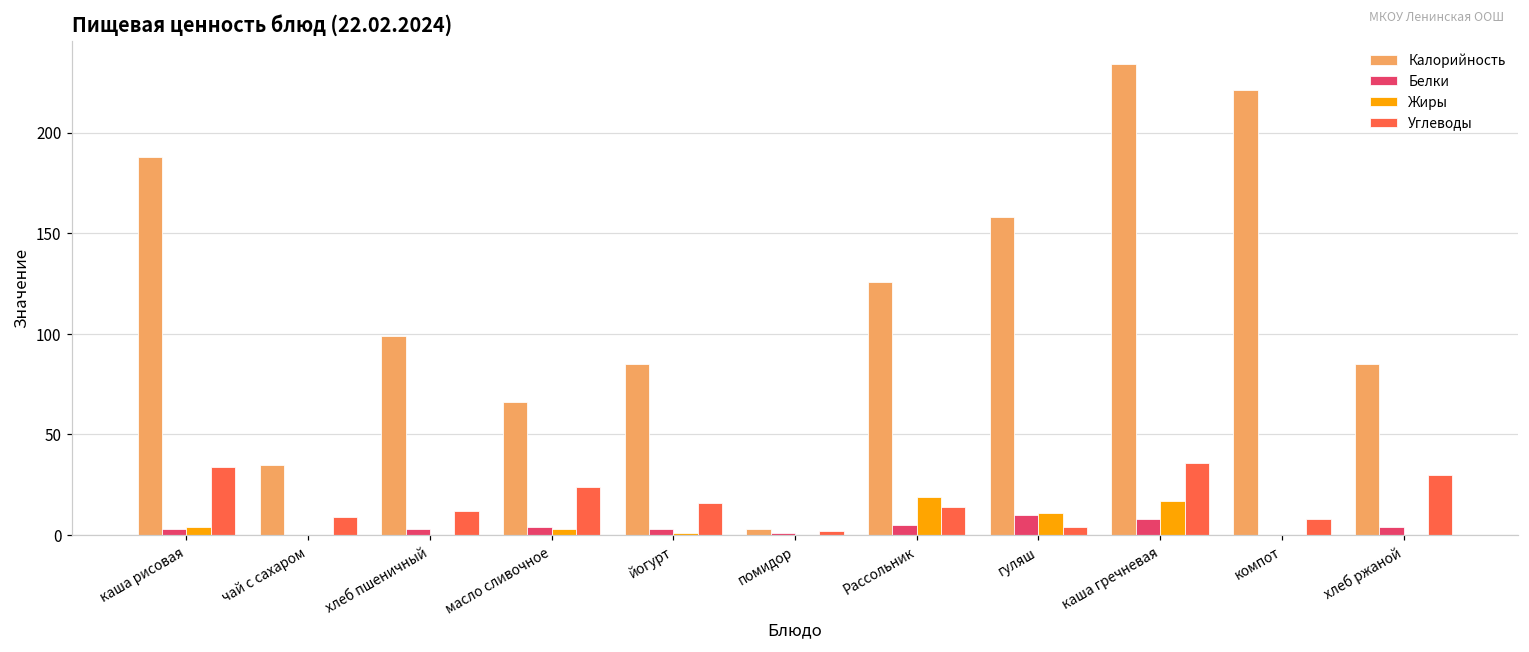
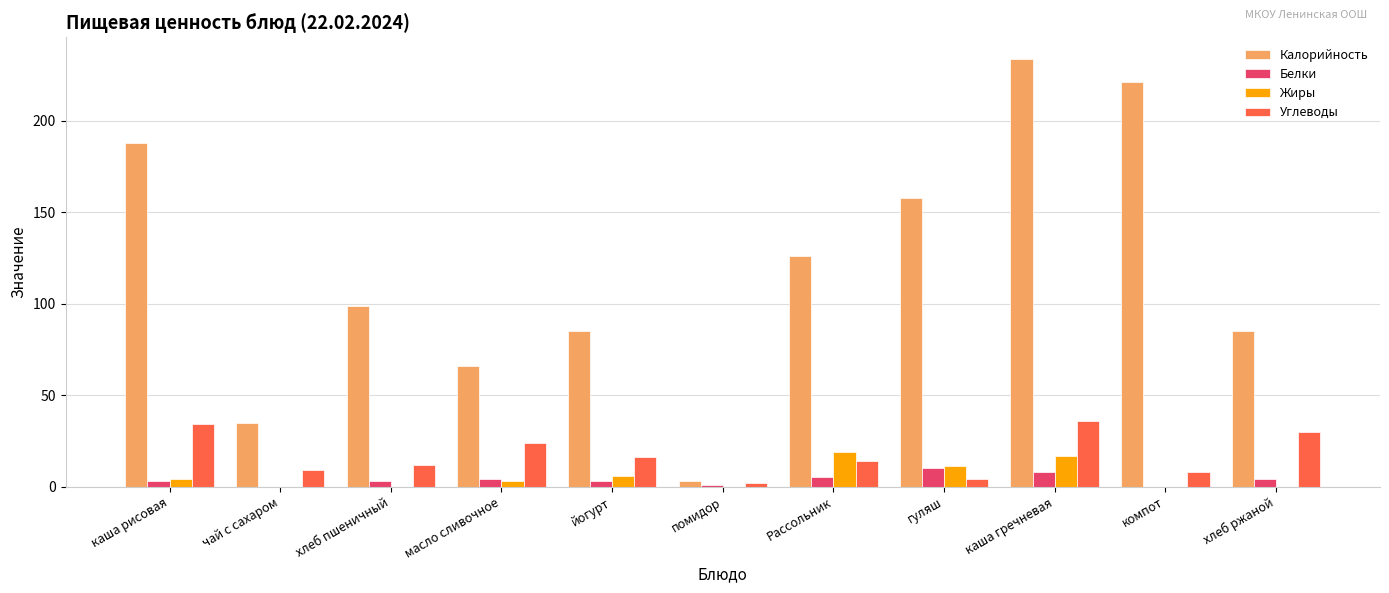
Жиры, йогурт: 1 -> 6
